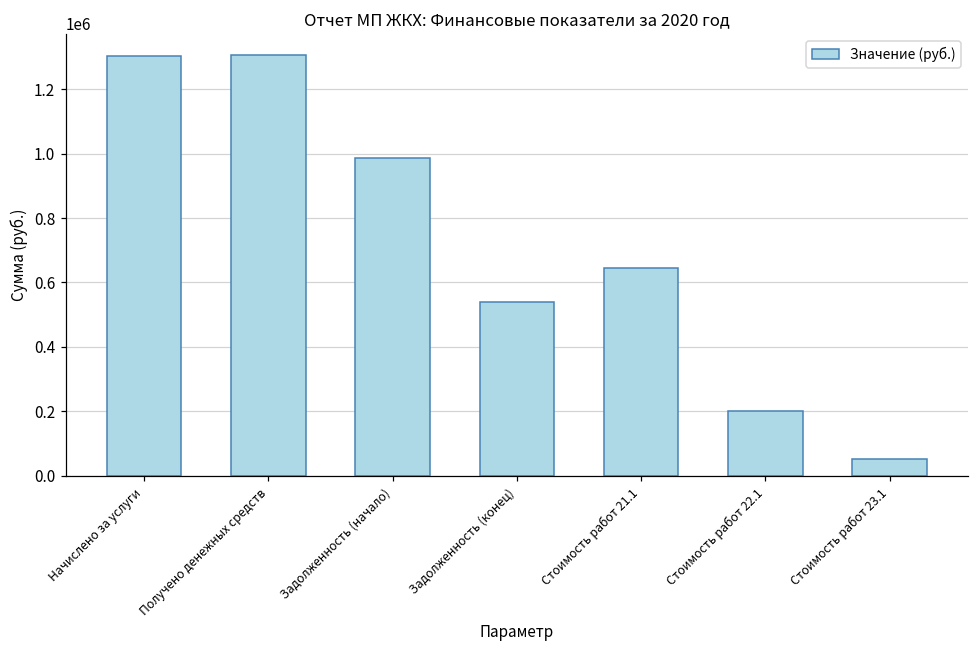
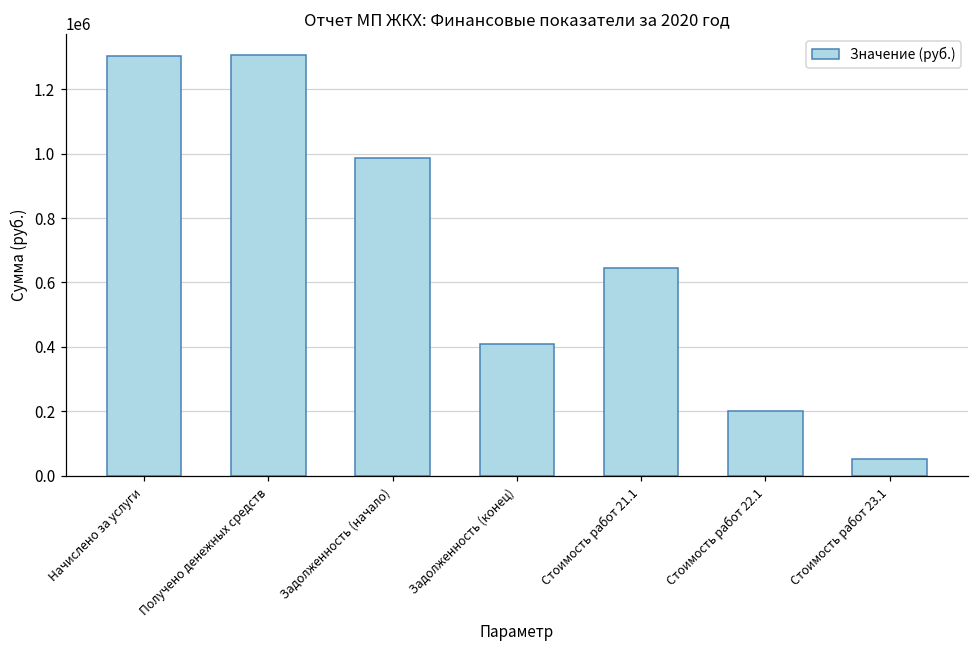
Задолженность (конец): 540000 -> 410000
